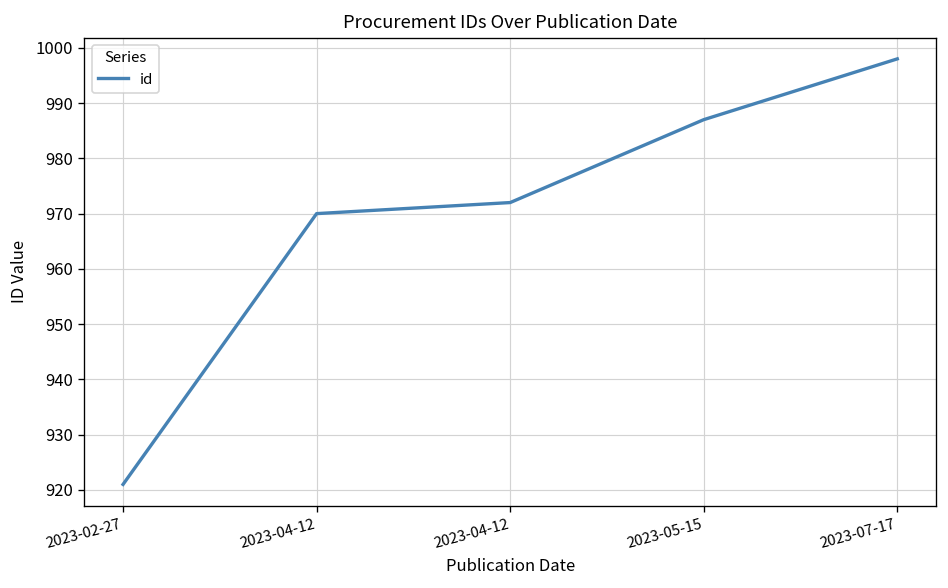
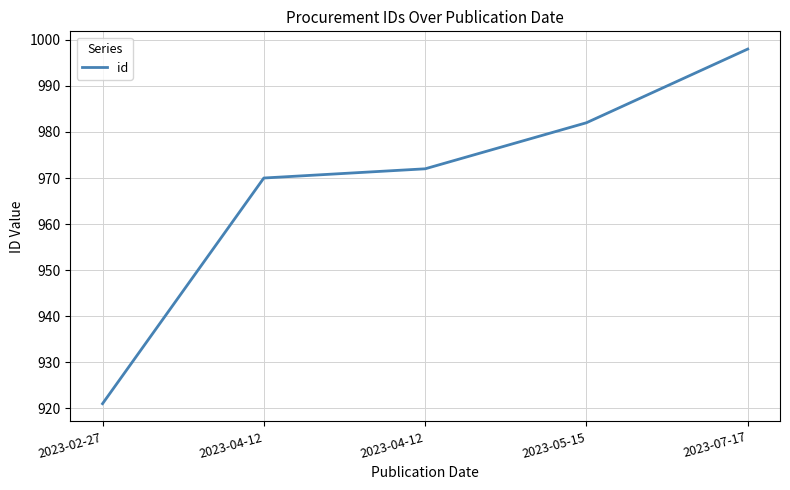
2023-05-15: 987 -> 982
